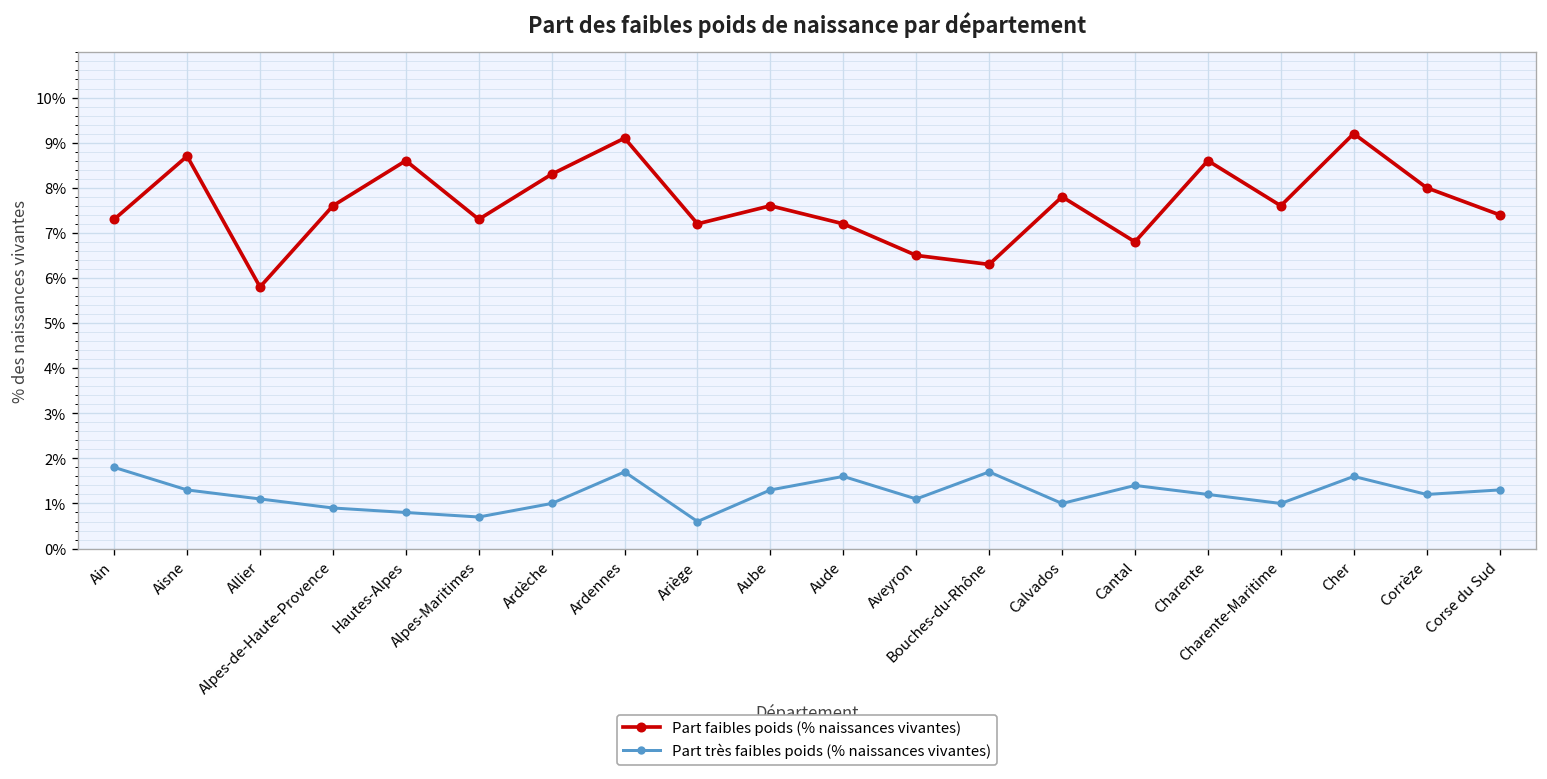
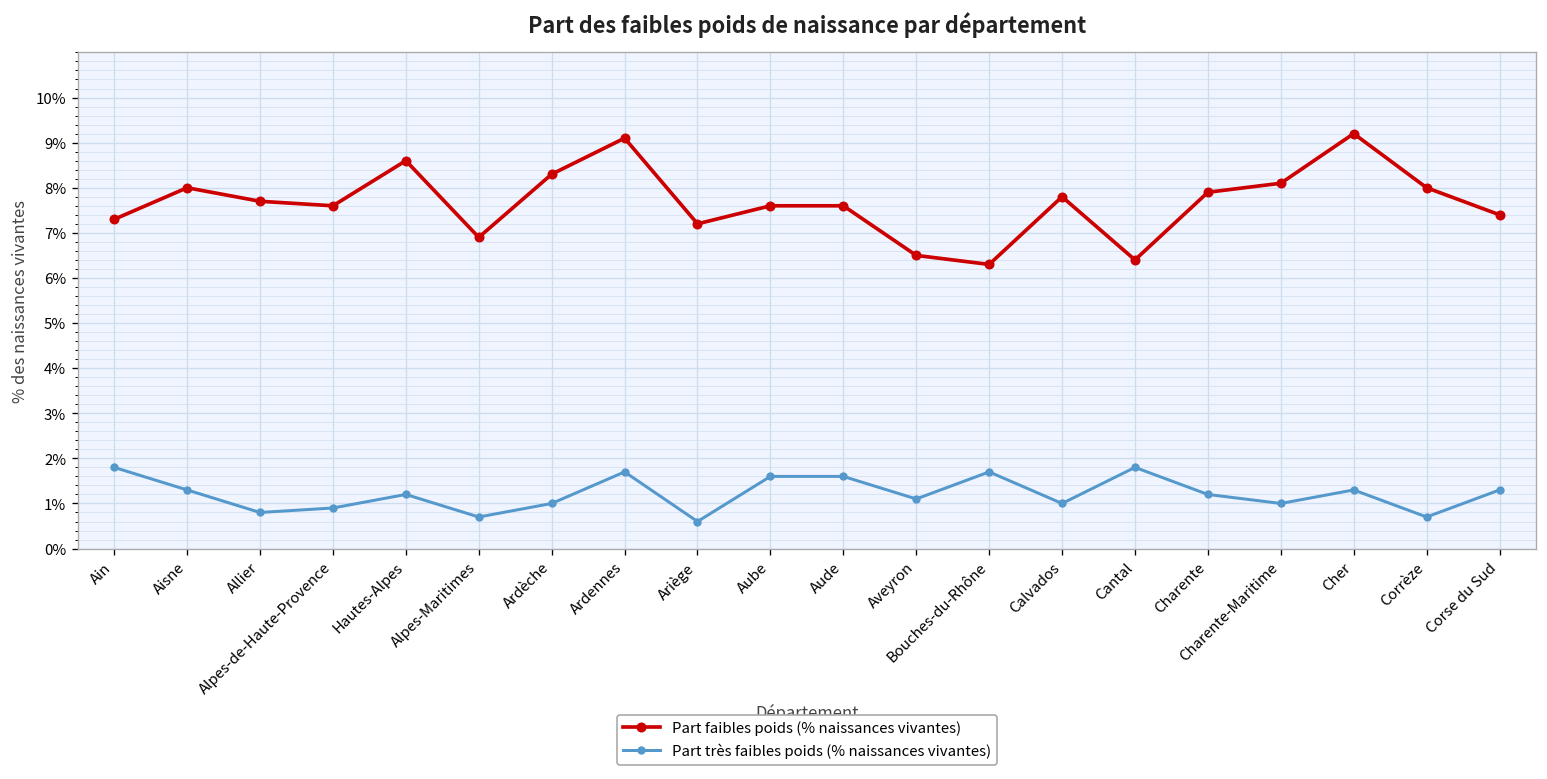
Part faibles poids (% naissances vivantes), Aisne: 8.7% -> 8.0%
Part faibles poids (% naissances vivantes), Allier: 5.8% -> 7.7%
Part très faibles poids (% naissances vivantes), Allier: 1.1% -> 0.8%
Part très faibles poids (% naissances vivantes), Hautes-Alpes: 0.8% -> 1.2%
Part faibles poids (% naissances vivantes), Alpes-Maritimes: 7.3% -> 6.9%
Part très faibles poids (% naissances vivantes), Aube: 1.3% -> 1.6%
Part faibles poids (% naissances vivantes), Aude: 7.2% -> 7.6%
Part faibles poids (% naissances vivantes), Cantal: 6.8% -> 6.4%
Part très faibles poids (% naissances vivantes), Cantal: 1.4% -> 1.8%
Part faibles poids (% naissances vivantes), Charente: 8.6% -> 7.9%
Part faibles poids (% naissances vivantes), Charente-Maritime: 7.6% -> 8.1%
Part très faibles poids (% naissances vivantes), Cher: 1.6% -> 1.3%
Part très faibles poids (% naissances vivantes), Corrèze: 1.2% -> 0.7%
